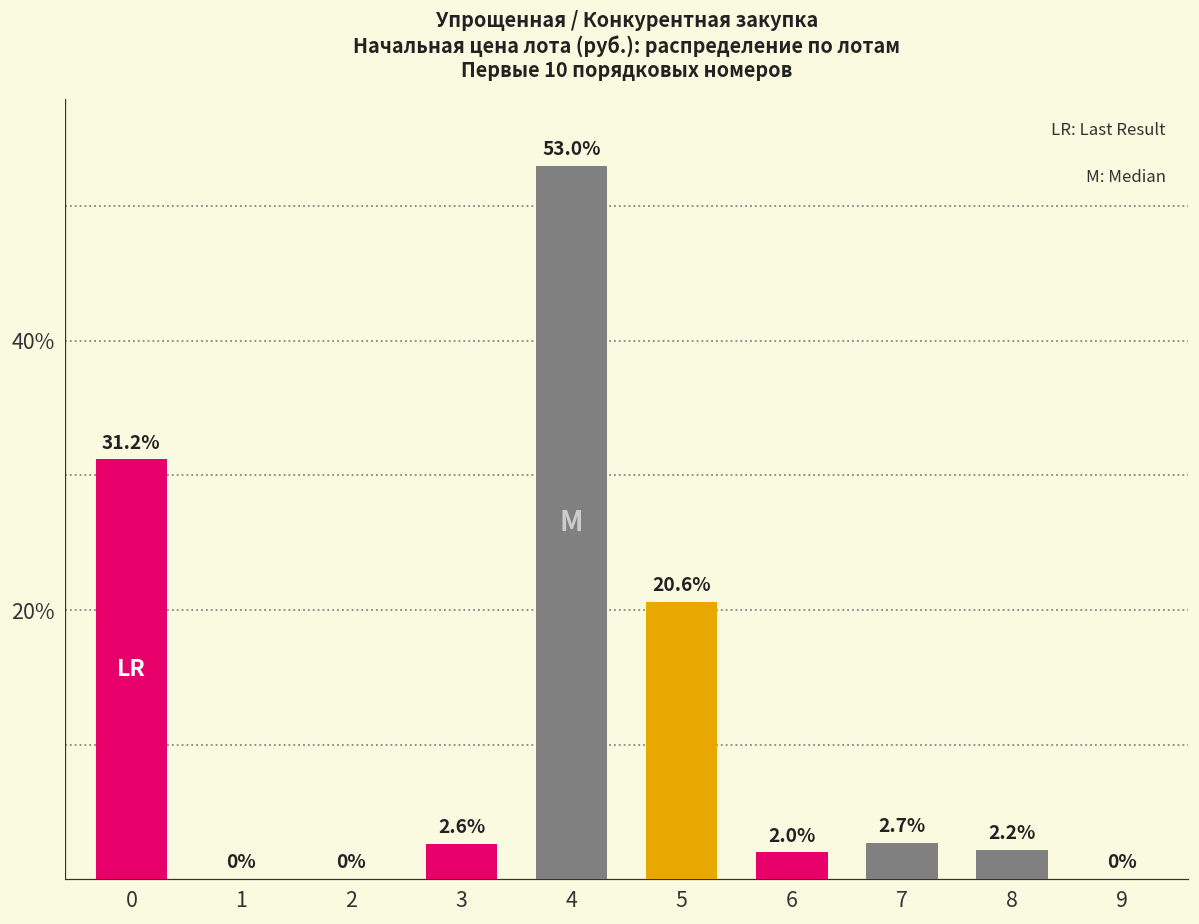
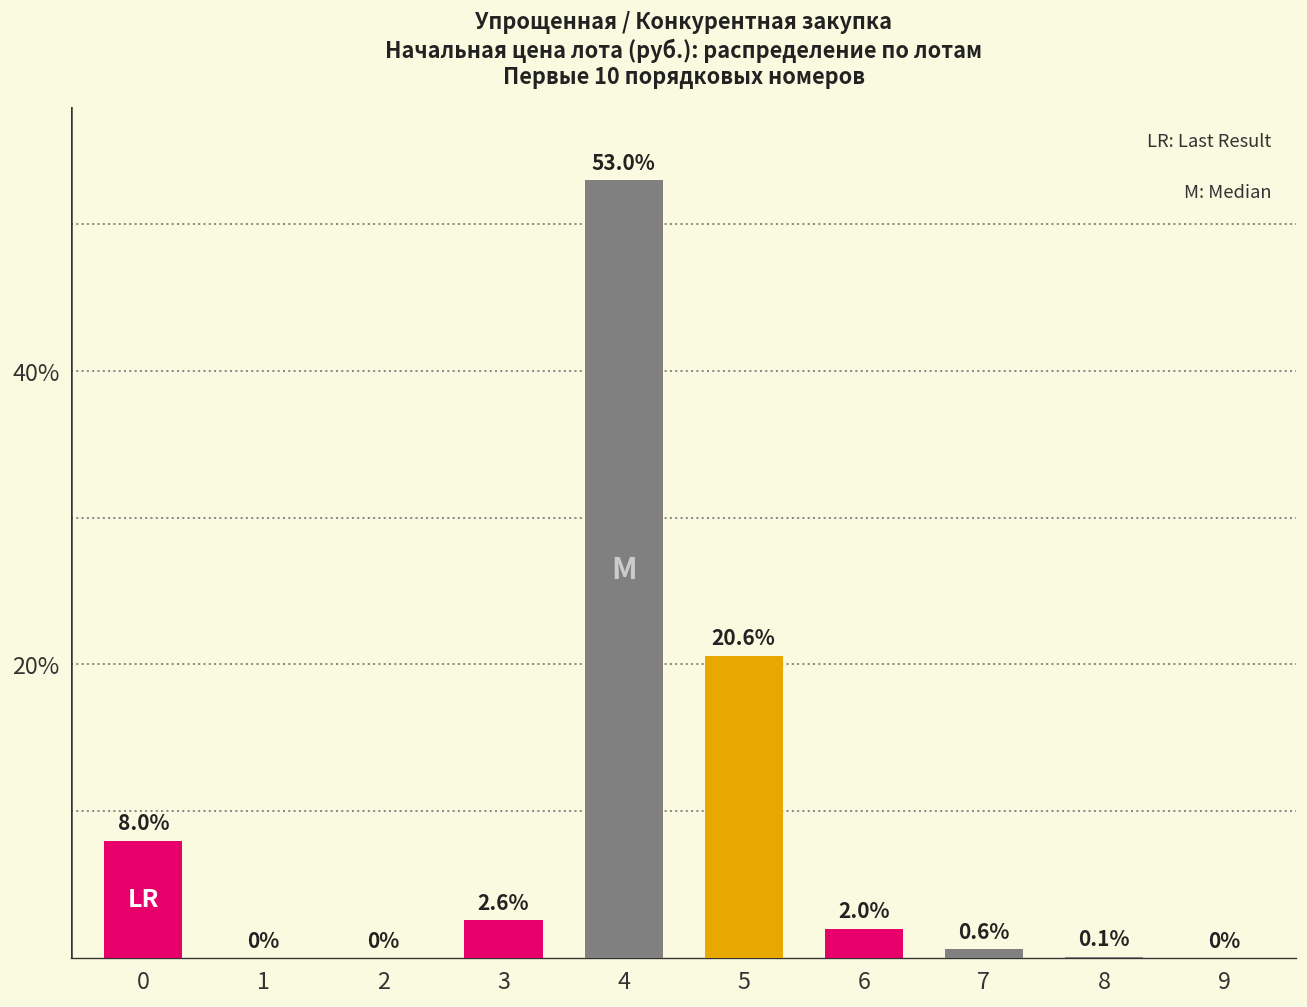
0: 31.2% -> 8.0%
7: 2.7% -> 0.6%
8: 2.2% -> 0.1%
